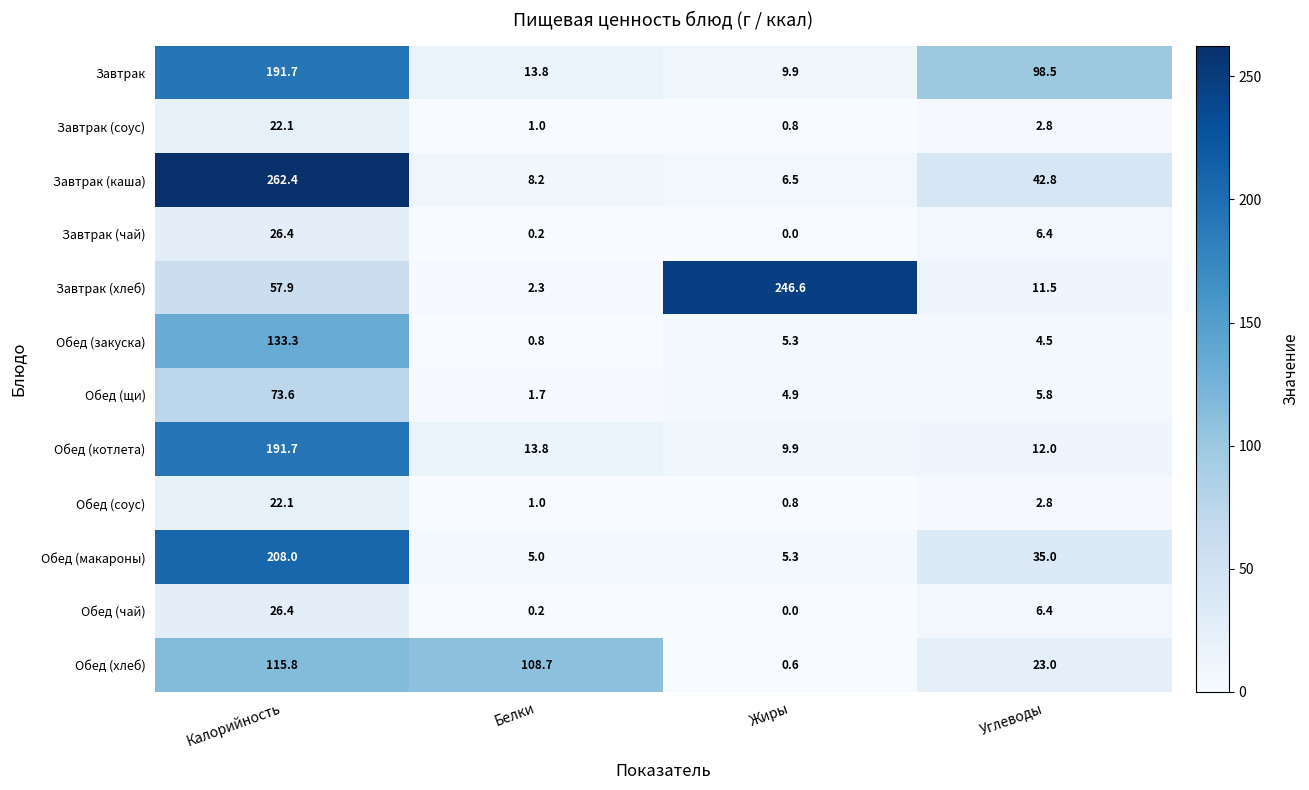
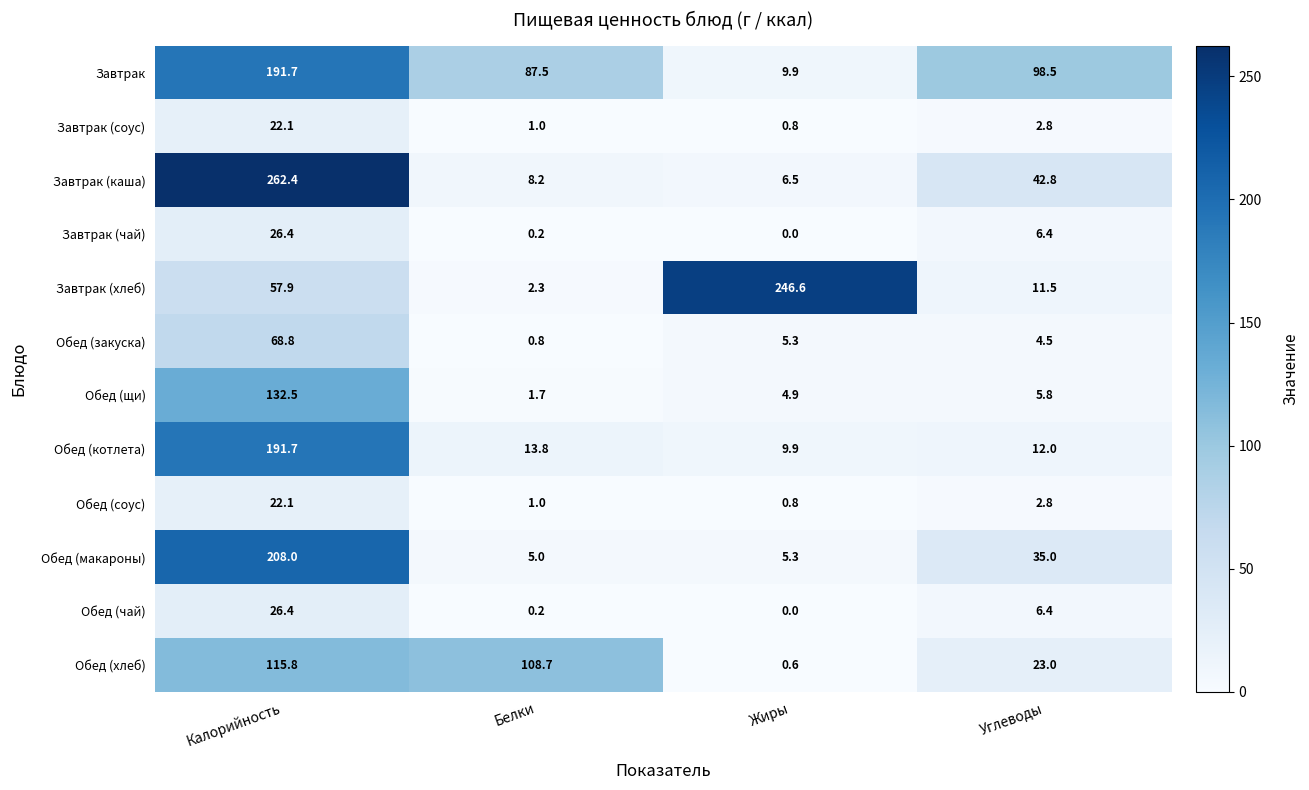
Завтрак, Белки: 13.8 -> 87.5
Обед (закуска), Калорийность: 133.3 -> 68.8
Обед (щи), Калорийность: 73.6 -> 132.5
